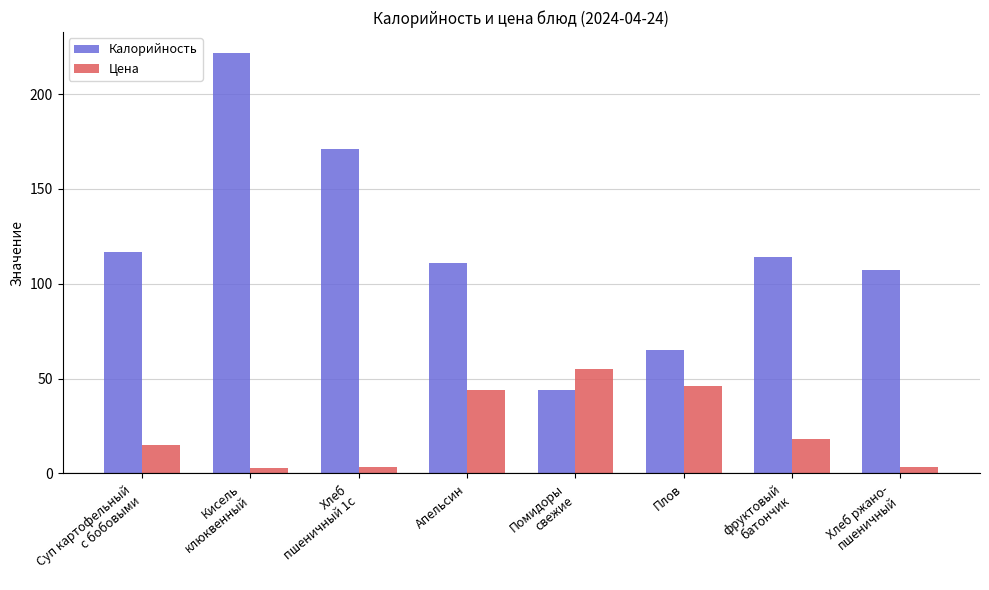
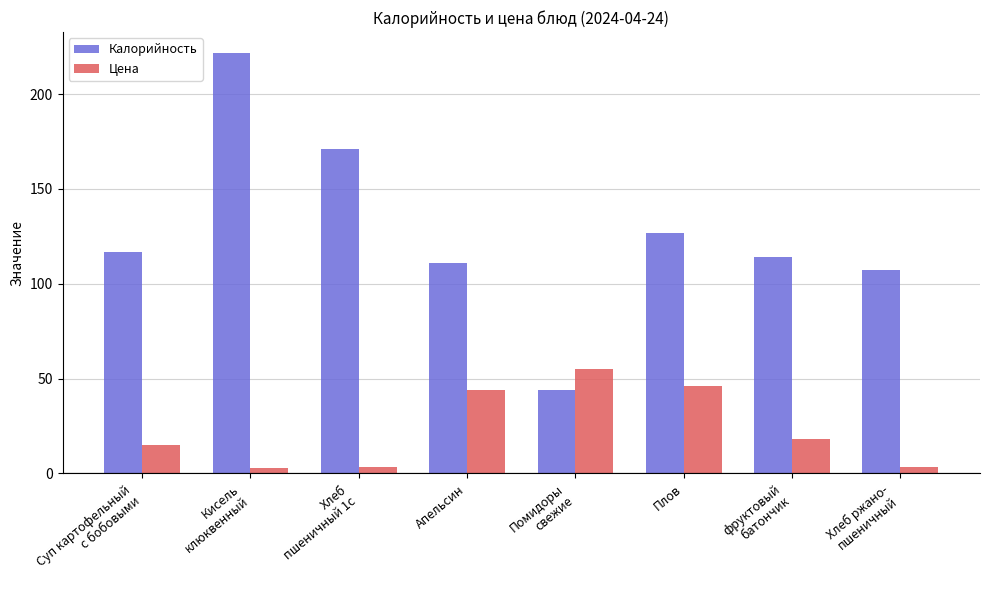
Калорийность, Плов: 65 -> 127
